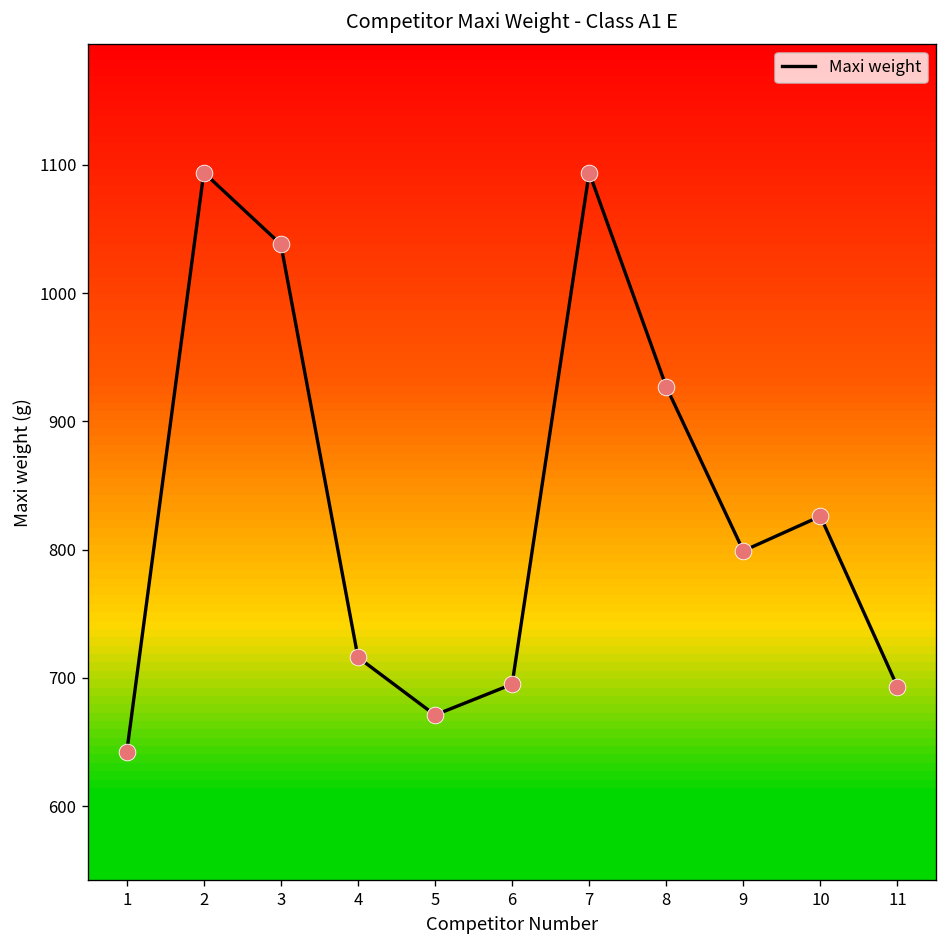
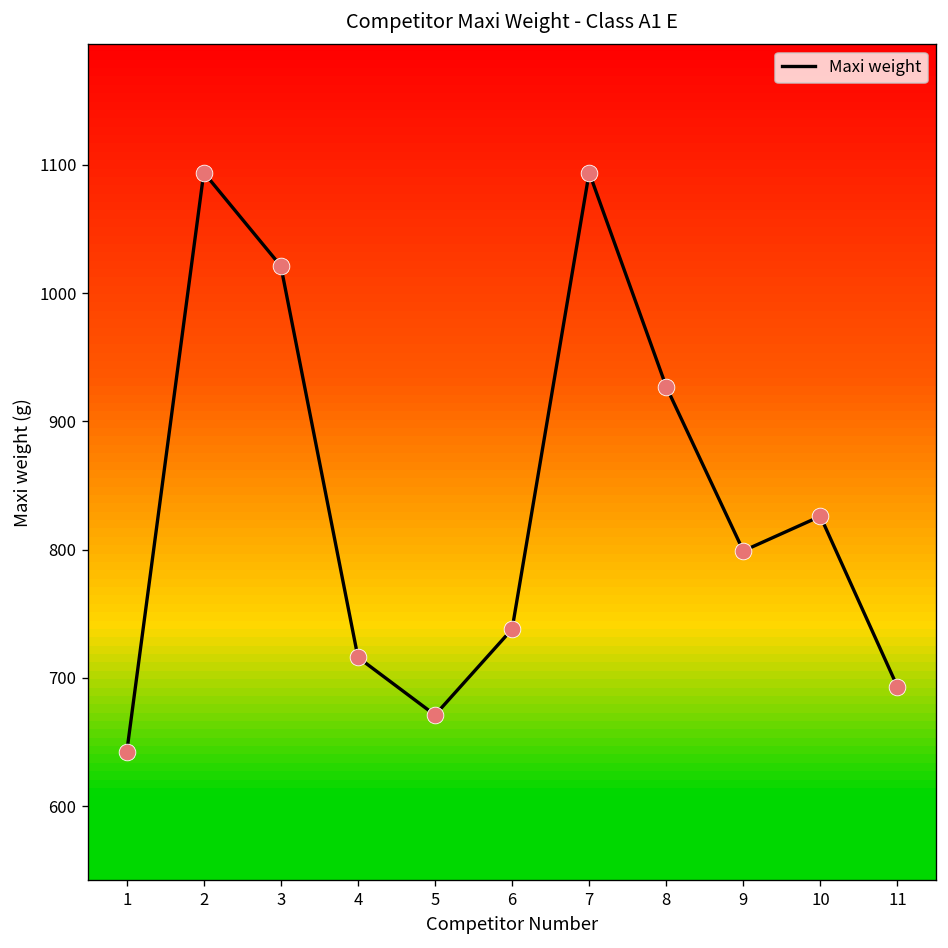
3: 1038 -> 1021
6: 695 -> 738
